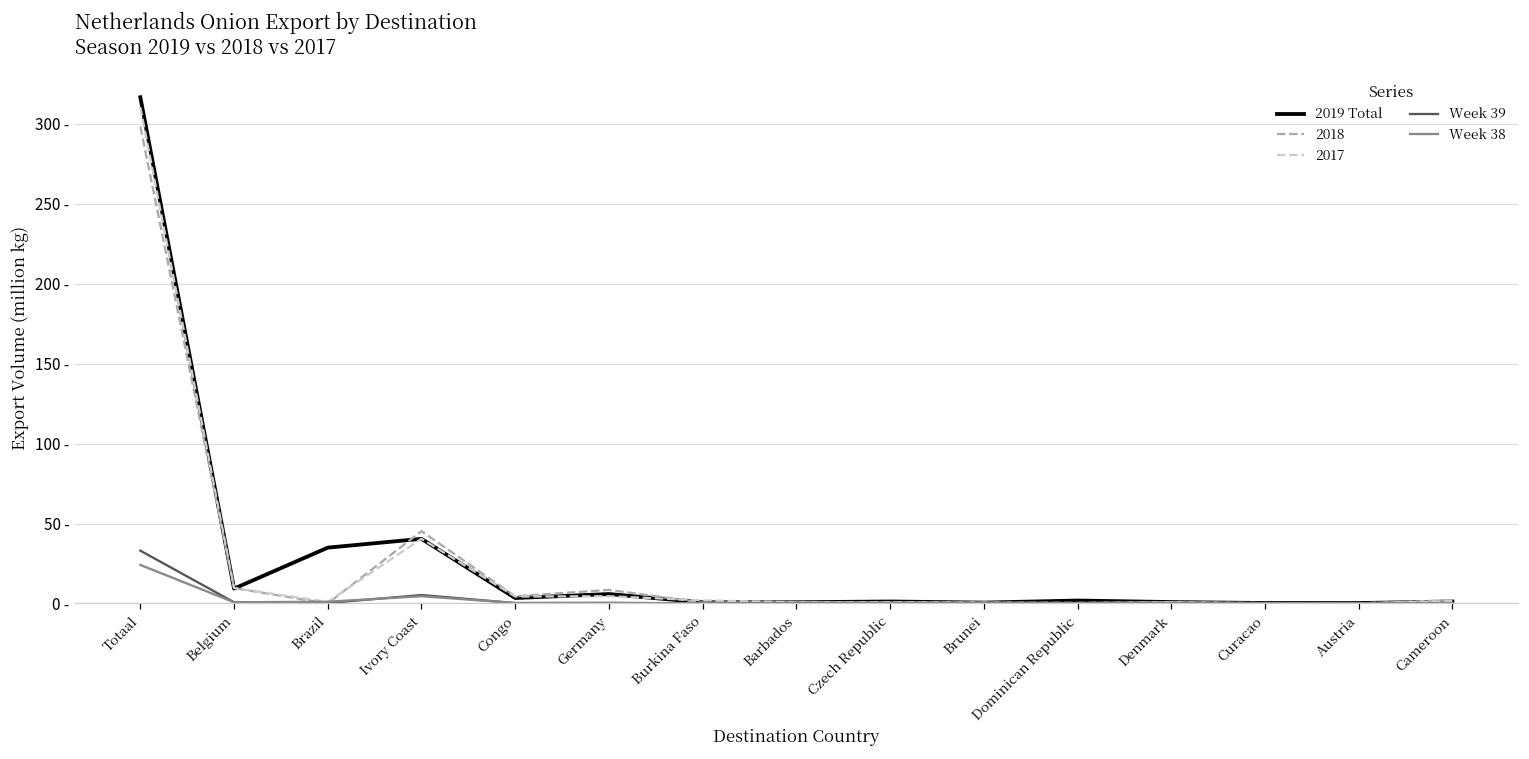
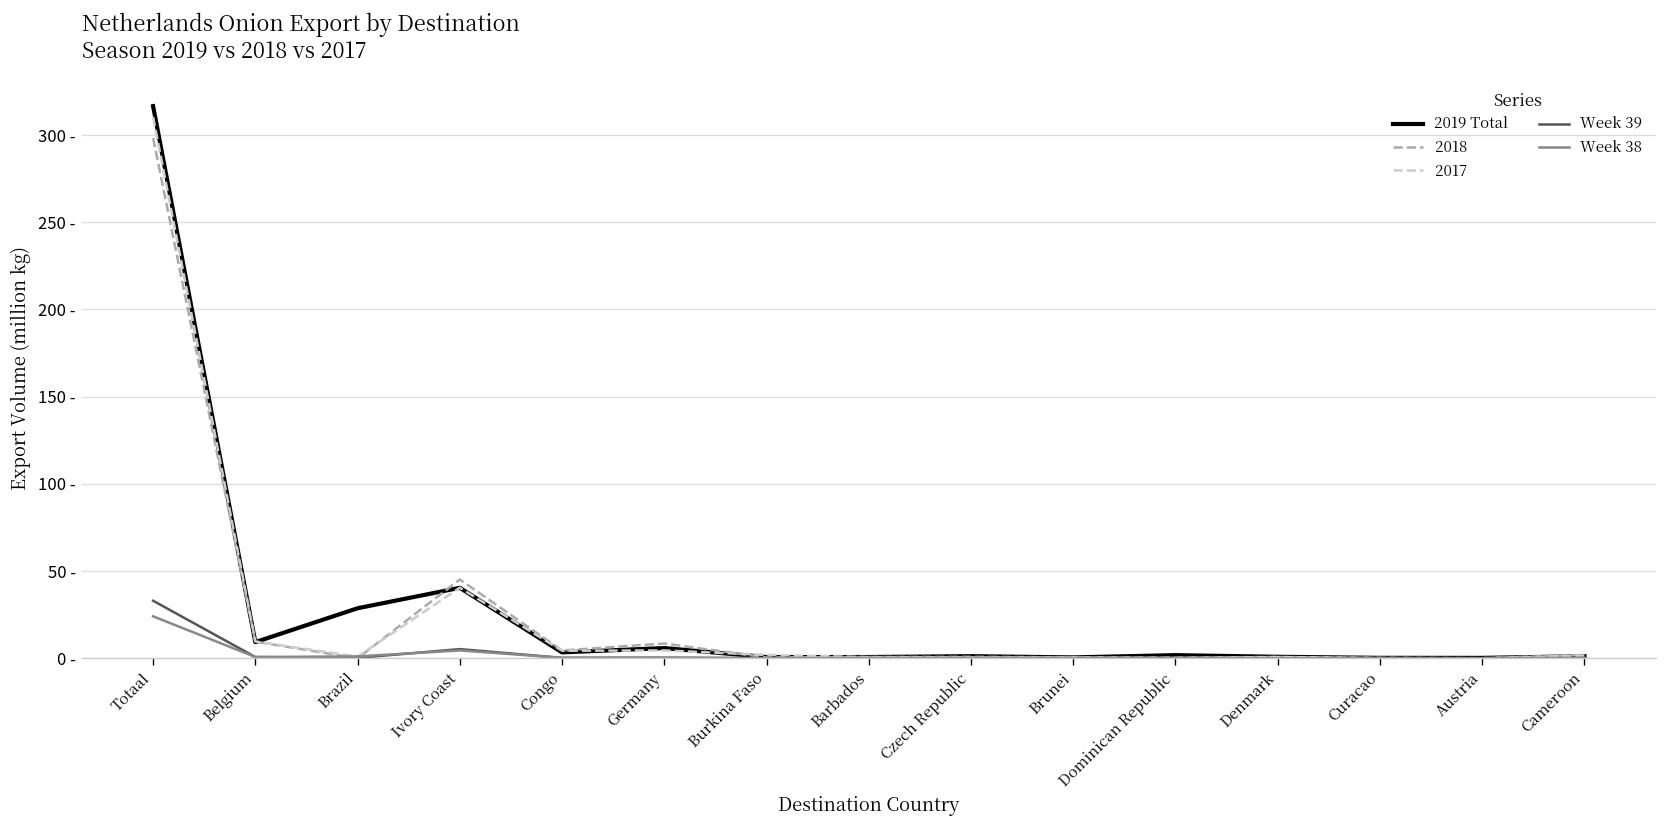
2019 Total, Brazil: 35 - -> 29 -
